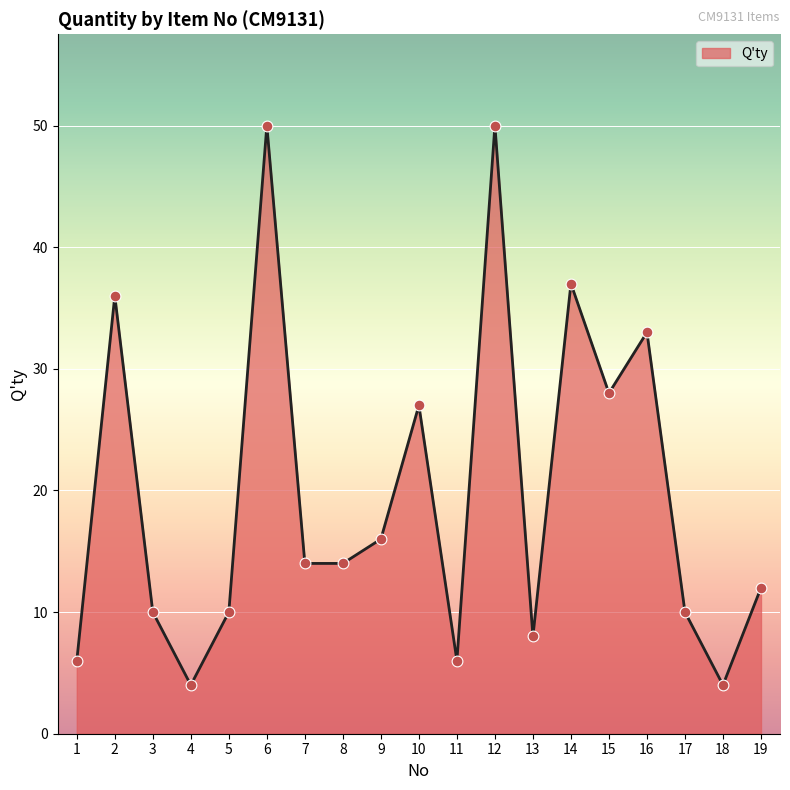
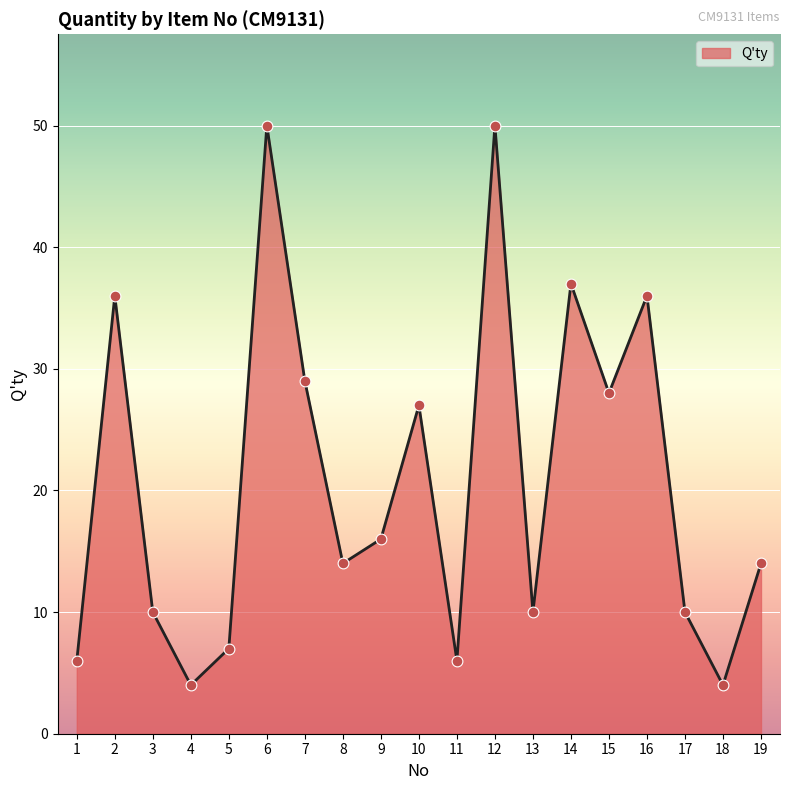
5: 10 -> 7
7: 14 -> 29
13: 8 -> 10
16: 33 -> 36
19: 12 -> 14
